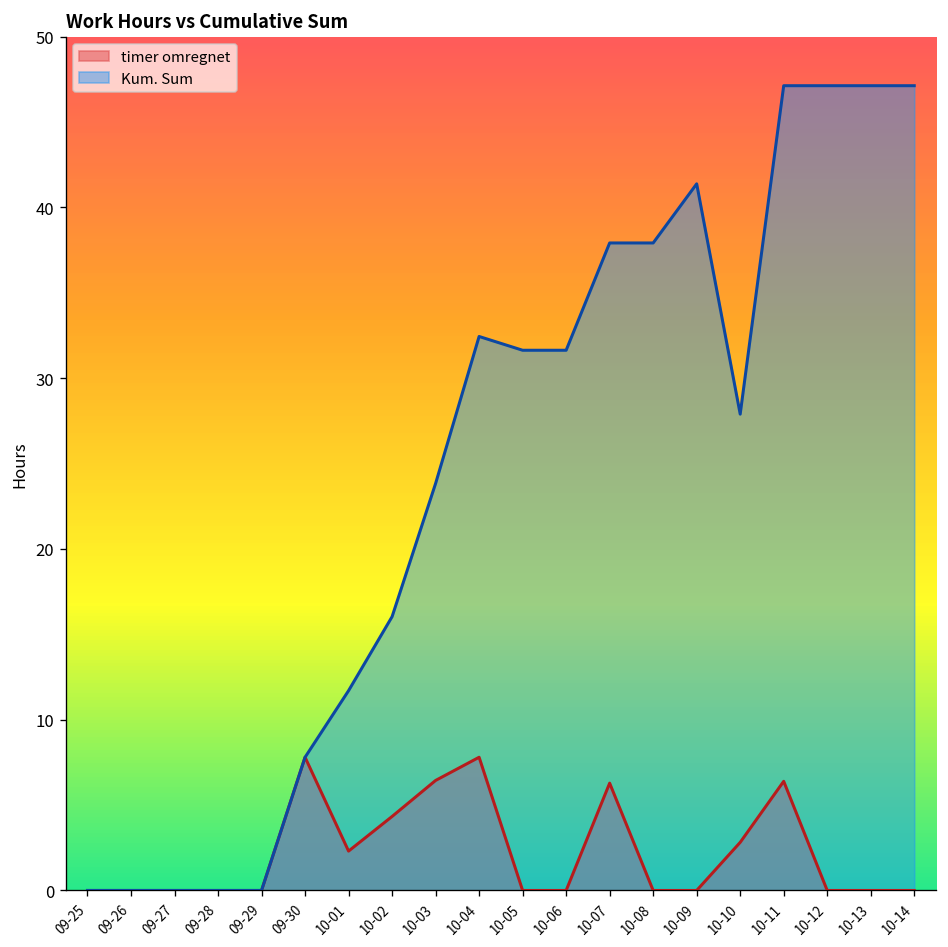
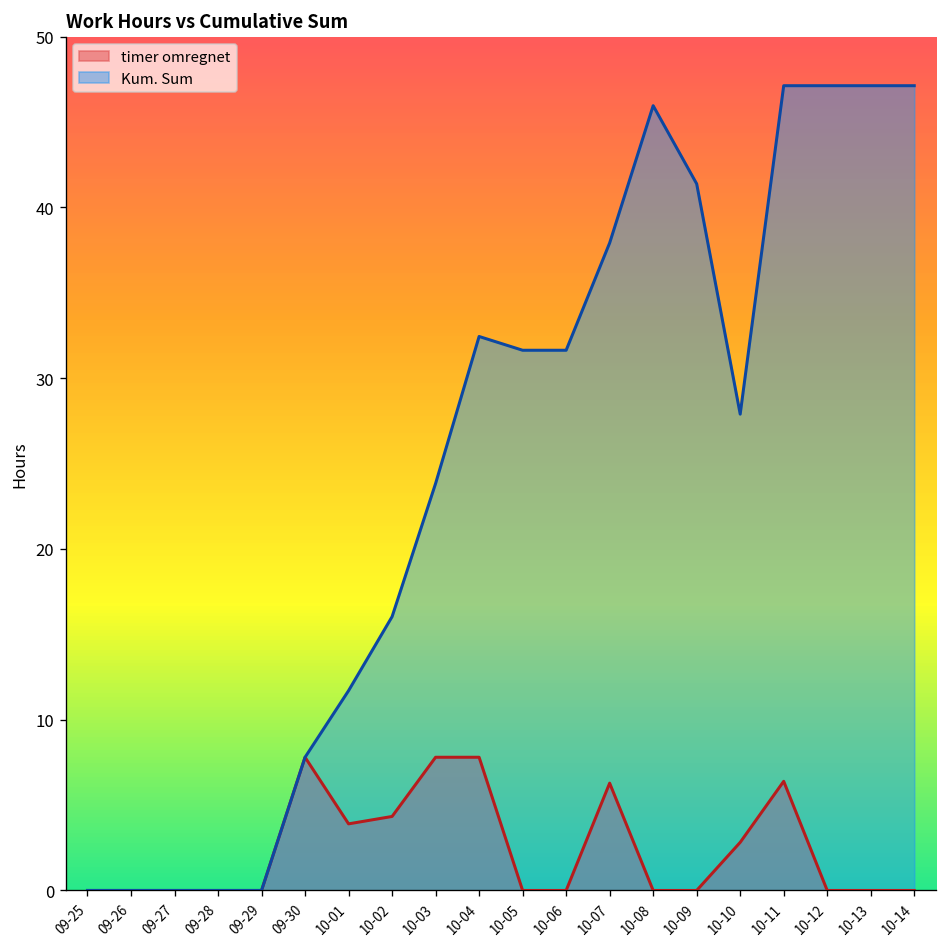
timer omregnet, 10-01: 2.3 -> 3.9
timer omregnet, 10-03: 6.4 -> 7.8
Kum. Sum, 10-08: 37.9 -> 46.0
